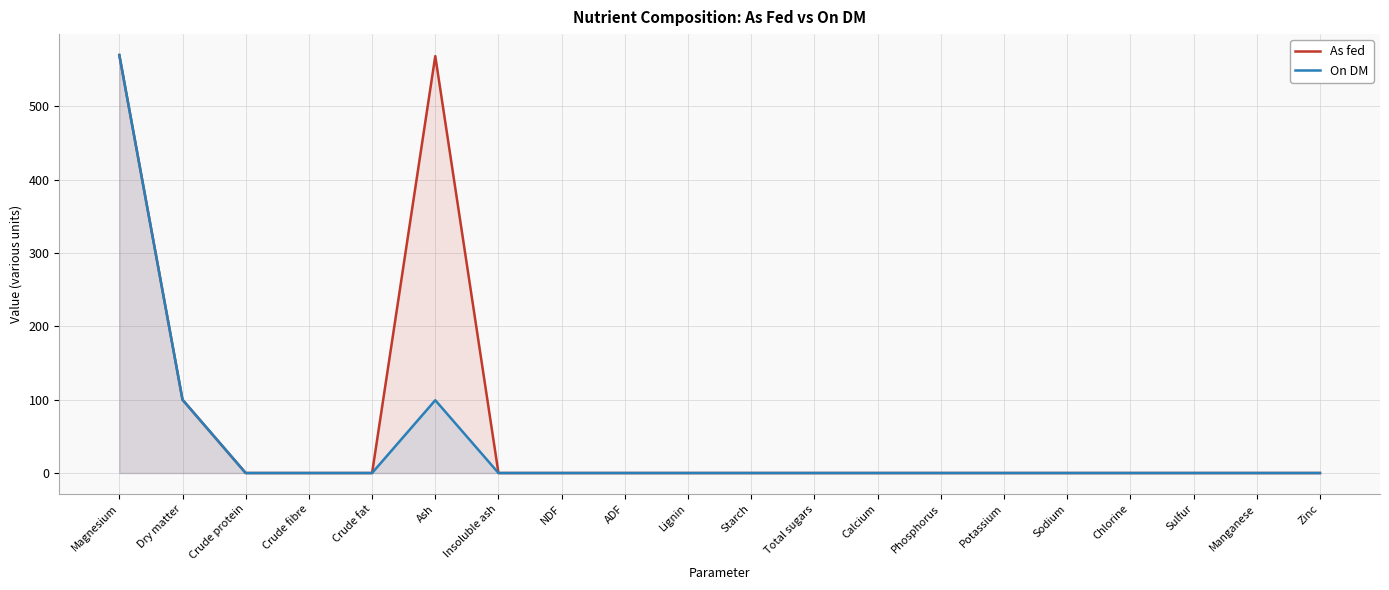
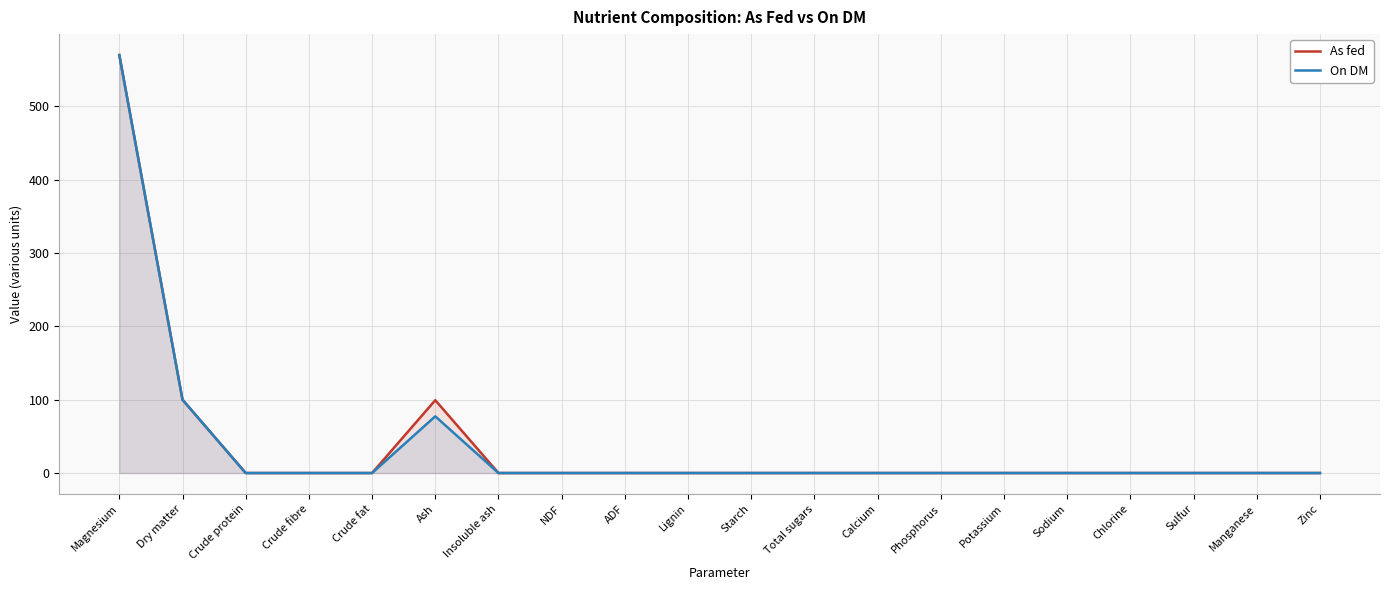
As fed, Ash: 570 -> 100
On DM, Ash: 100 -> 80
